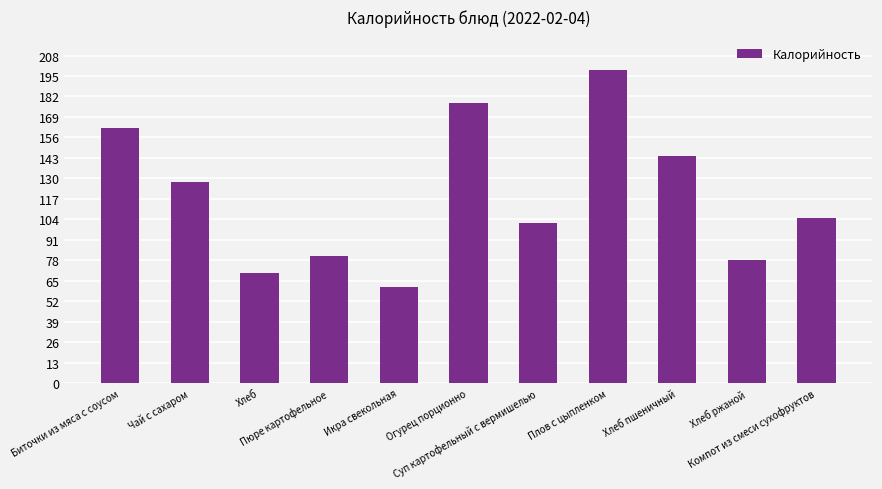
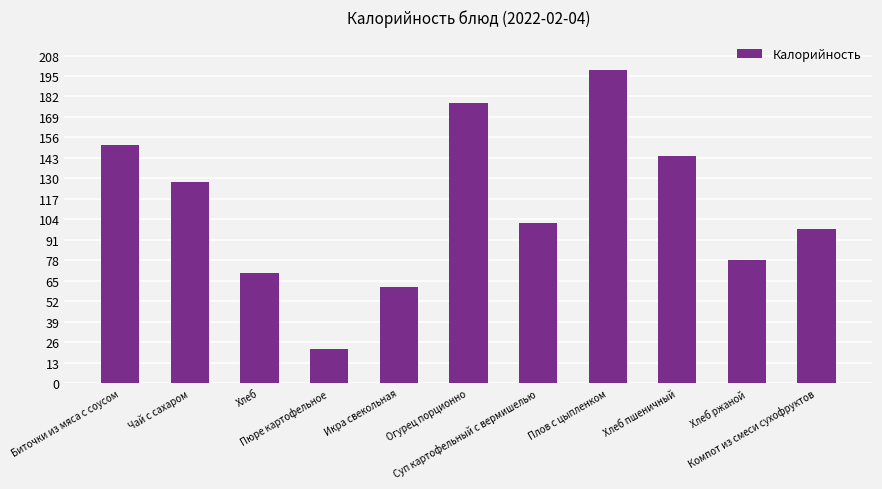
Биточки из мяса с соусом: 162 -> 151
Пюре картофельное: 81 -> 22
Компот из смеси сухофруктов: 105 -> 98
